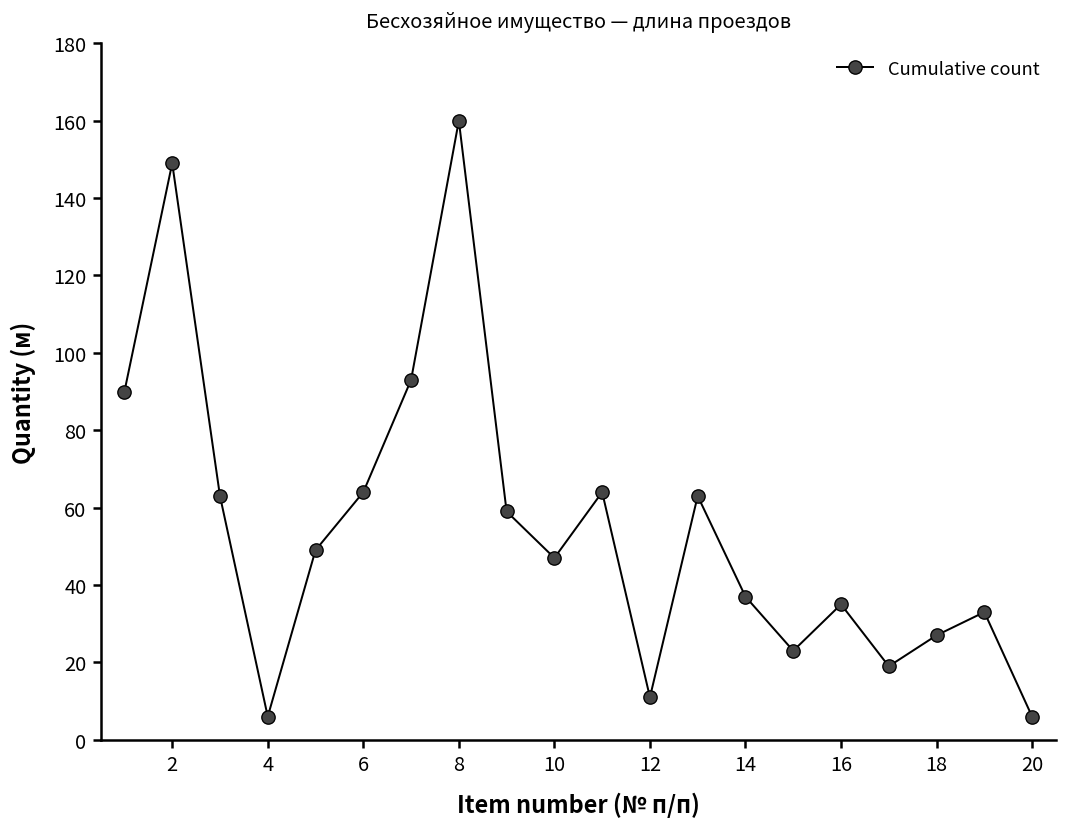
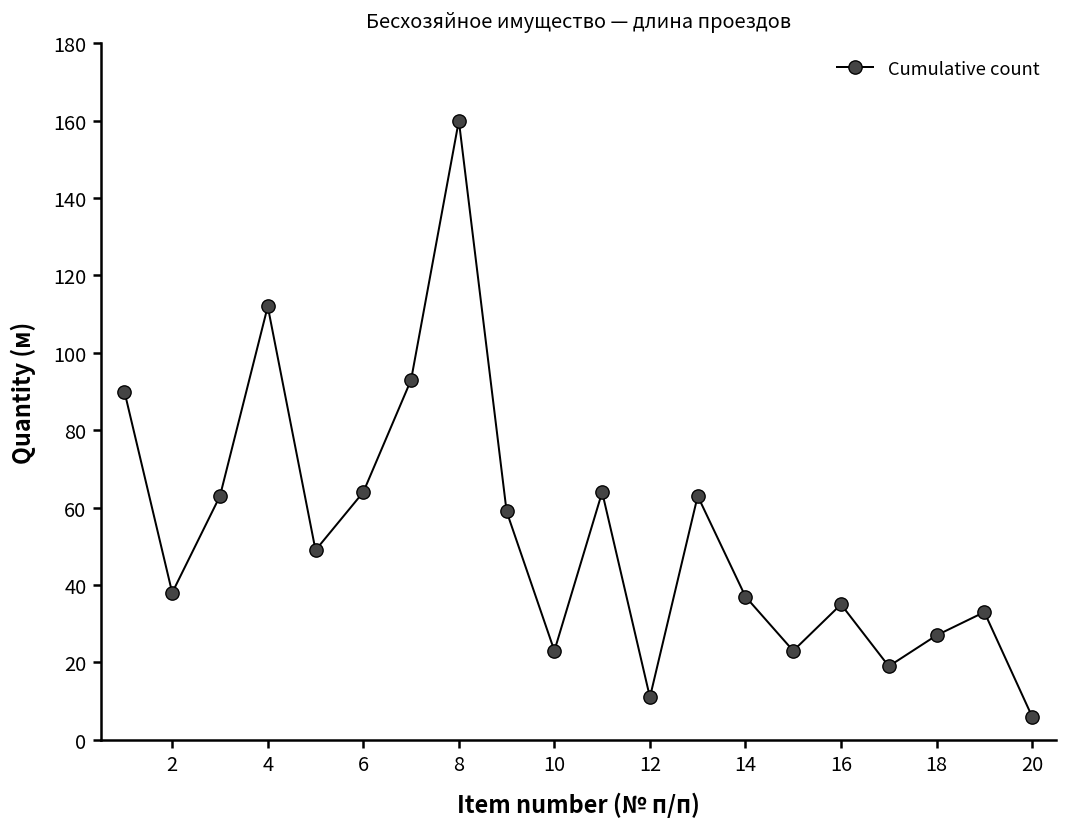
2: 149 -> 38
4: 6 -> 112
10: 47 -> 23
